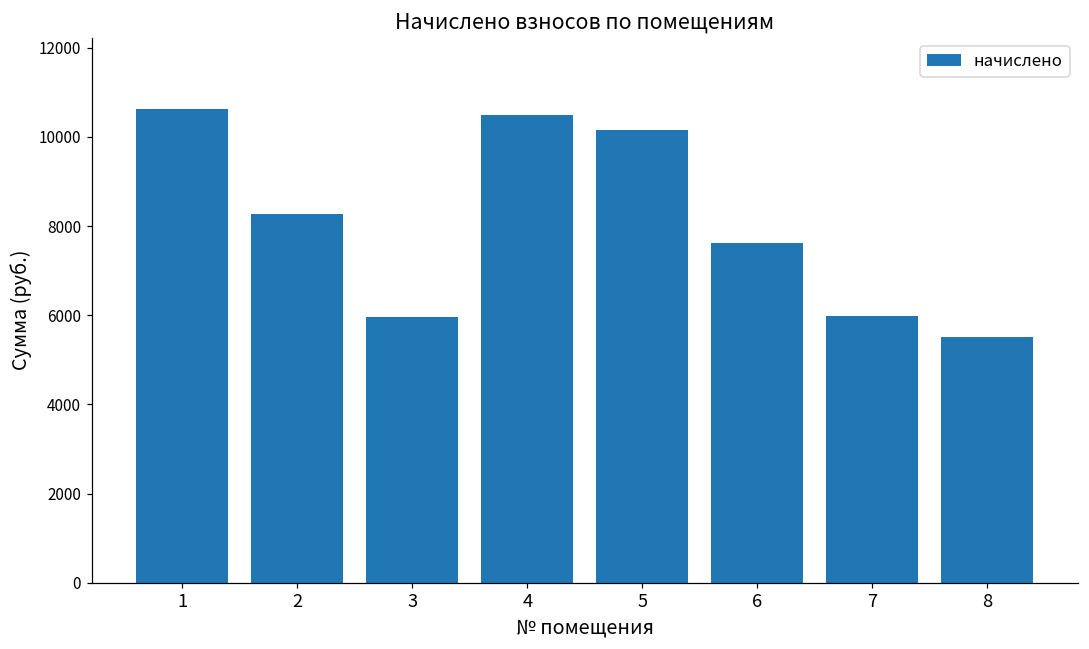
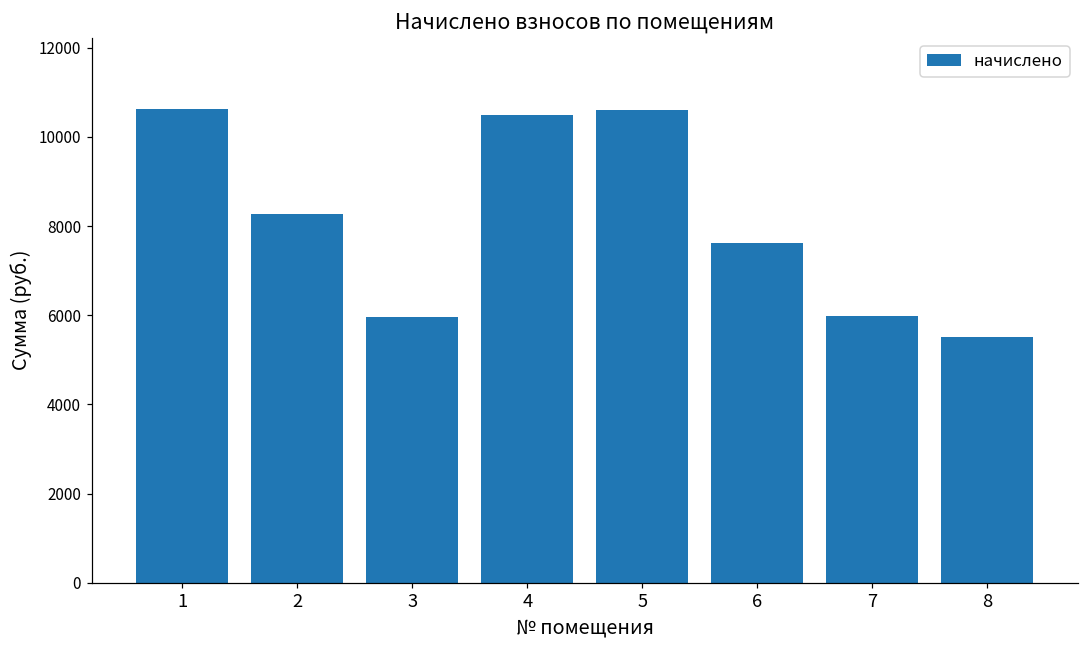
5: 10200 -> 10600
